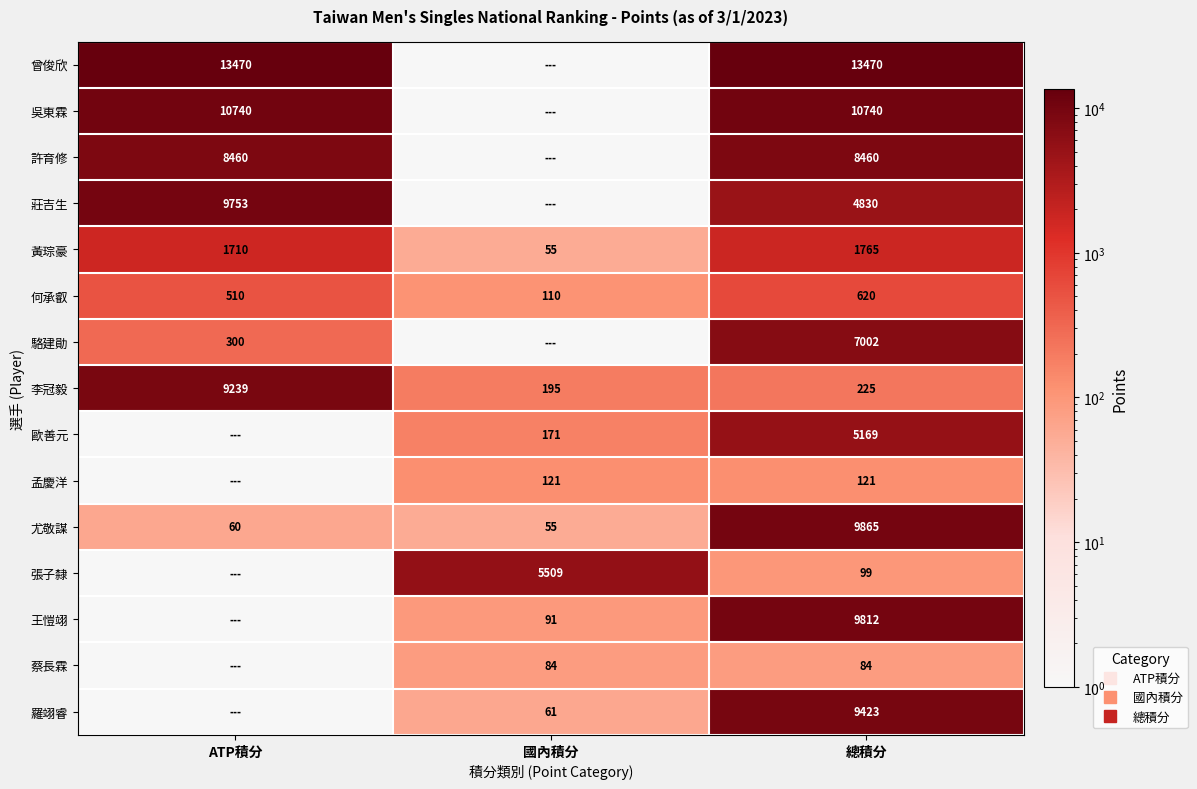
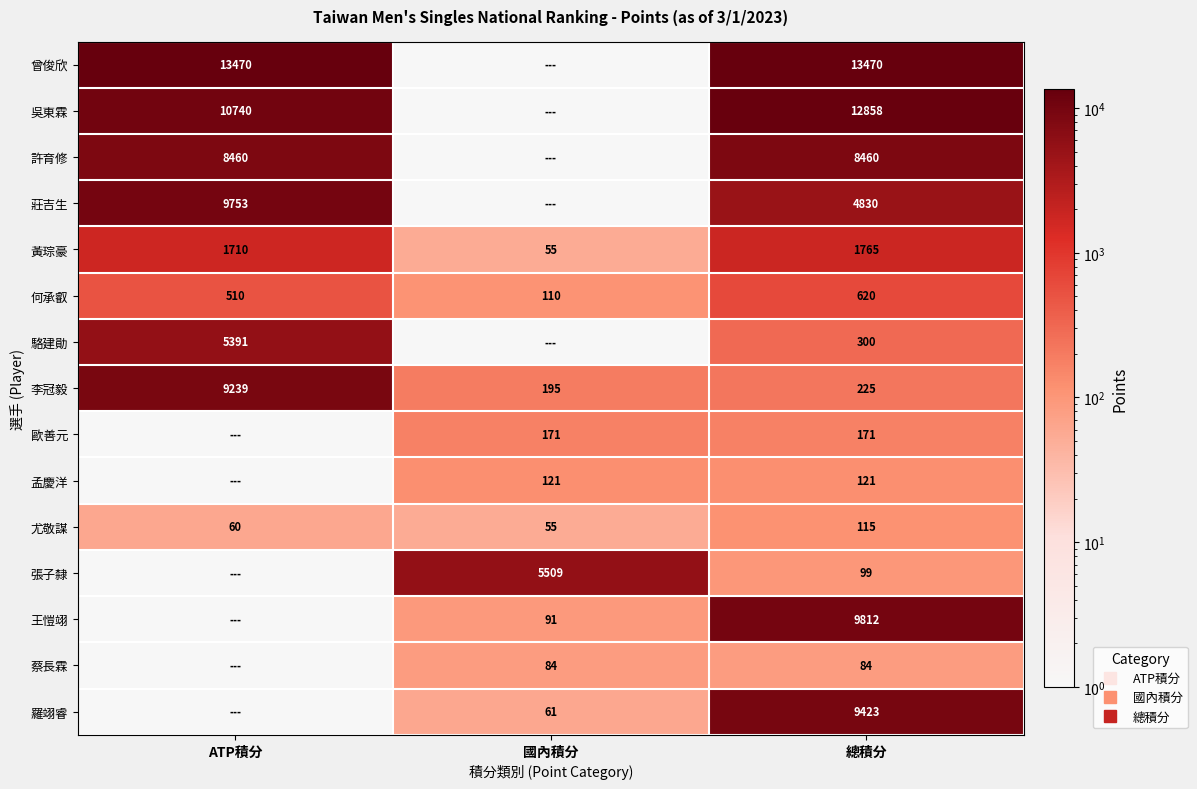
吳東霖, 總積分: 10740 -> 12858
駱建勛, ATP積分: 300 -> 5391
駱建勛, 總積分: 7002 -> 300
歐善元, 總積分: 5169 -> 171
尤敬謀, 總積分: 9865 -> 115
